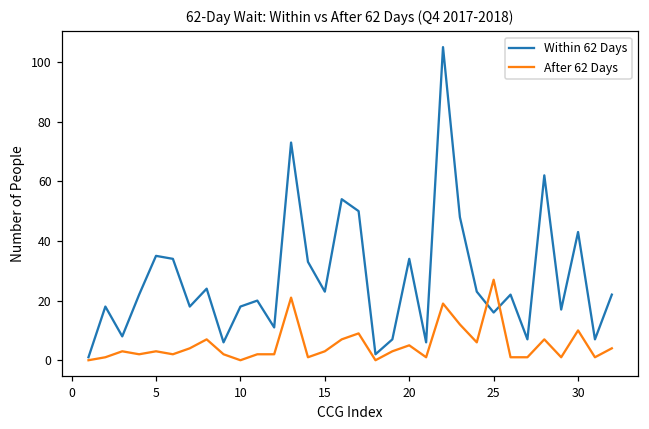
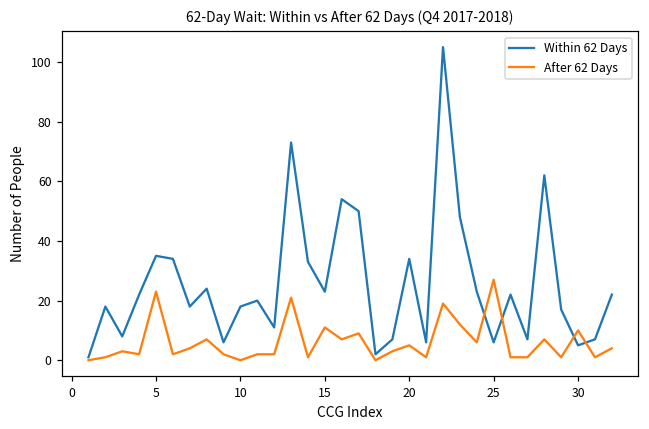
After 62 Days, 5: 3 -> 23
After 62 Days, 15: 3 -> 11
Within 62 Days, 25: 16 -> 6
Within 62 Days, 30: 43 -> 5
